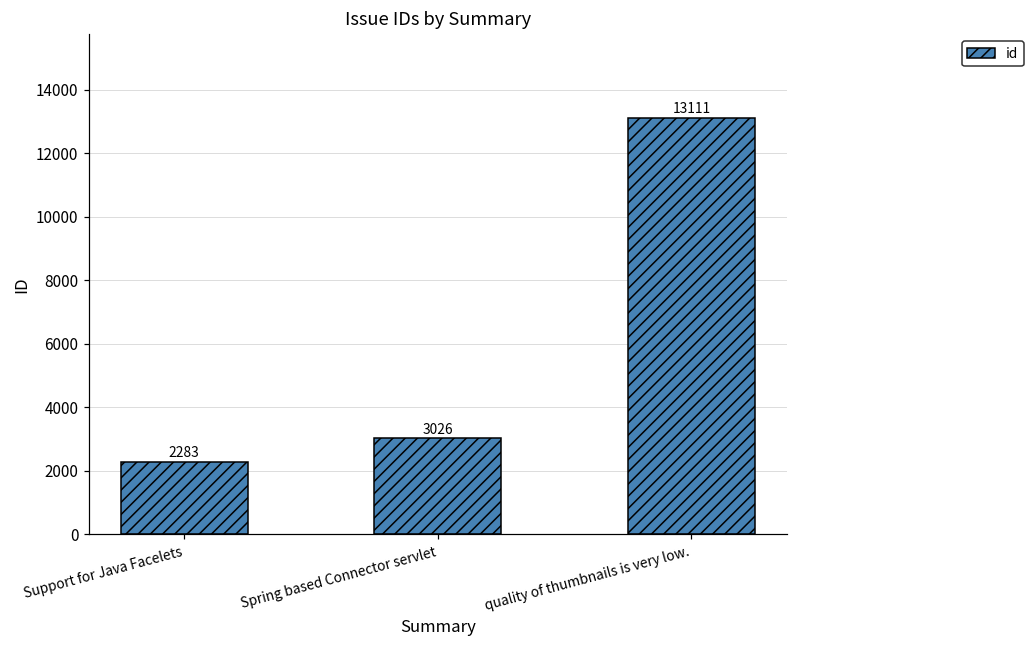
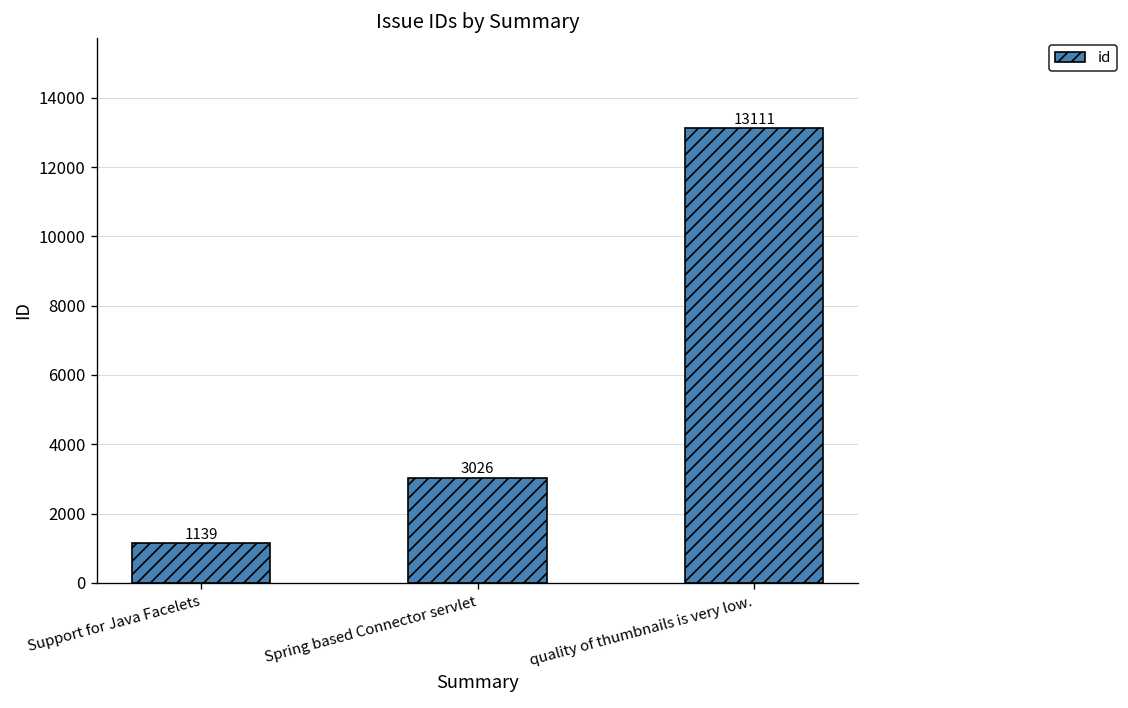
Support for Java Facelets: 2283 -> 1139
